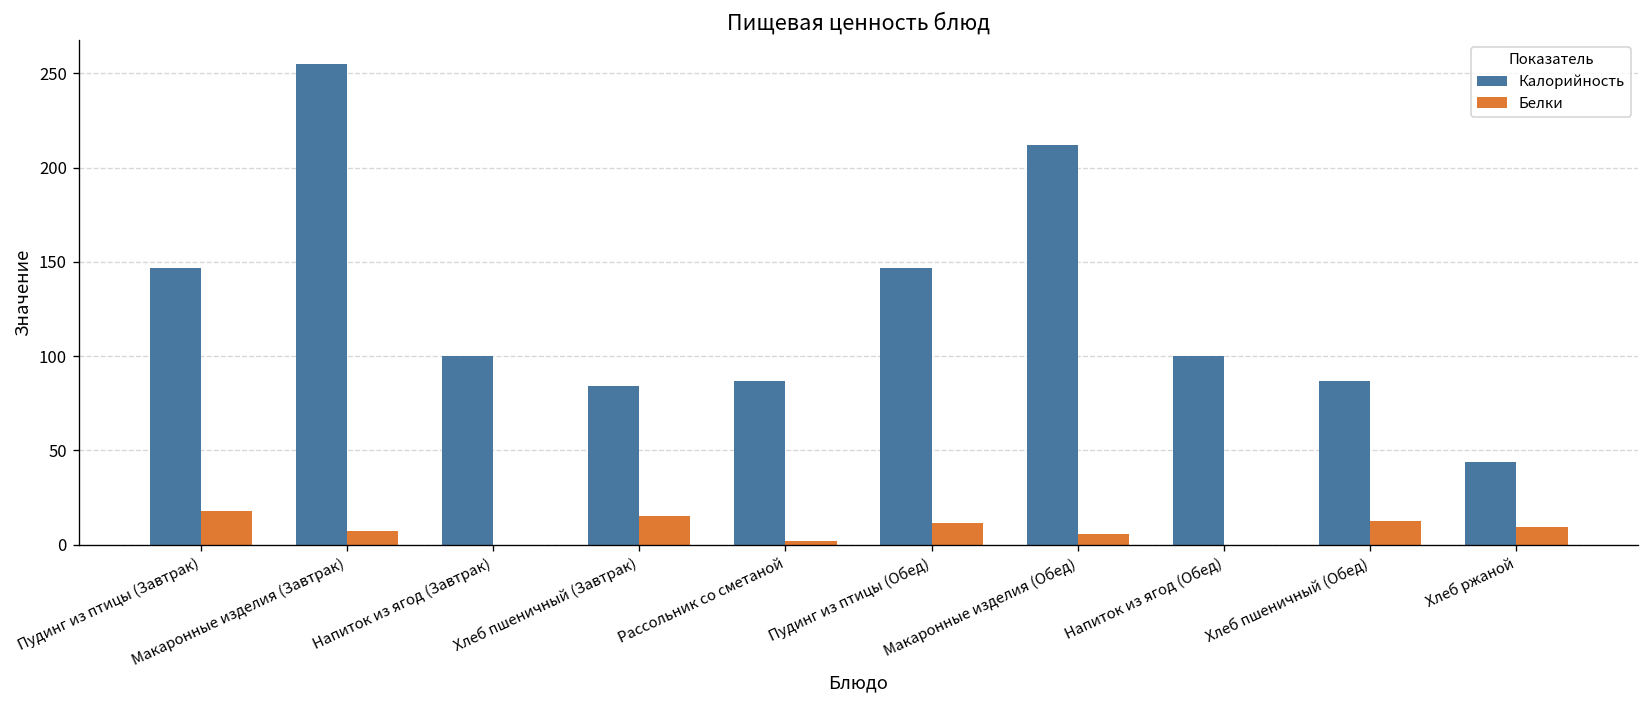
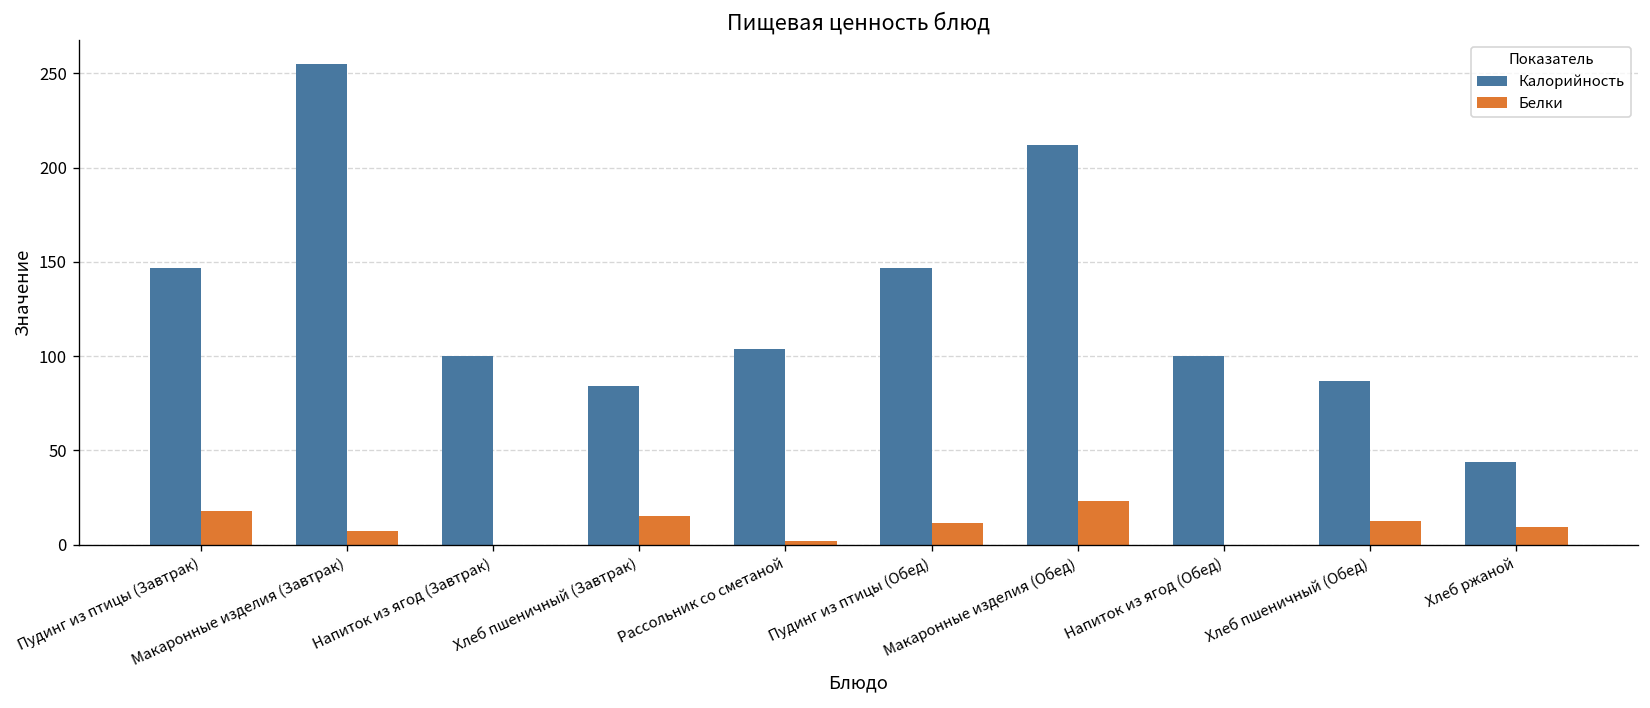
Калорийность, Рассольник со сметаной: 87 -> 104
Белки, Макаронные изделия (Обед): 6 -> 23
